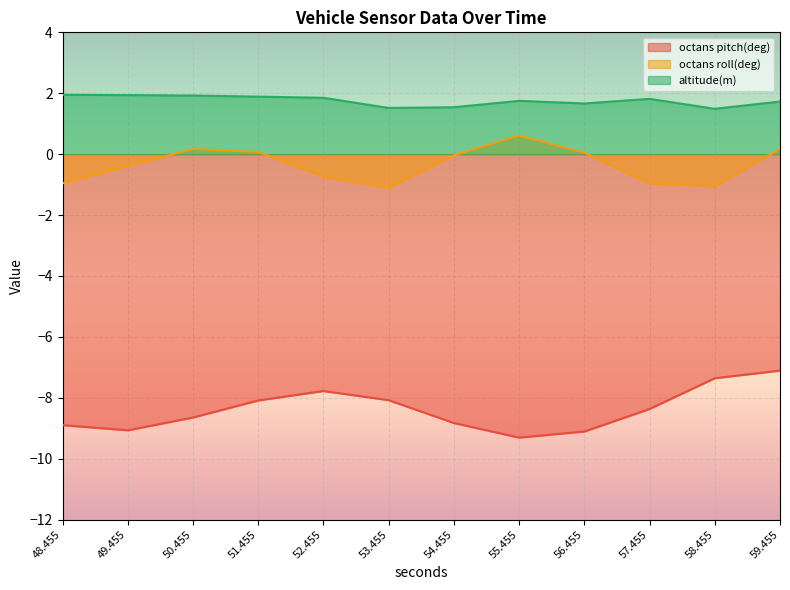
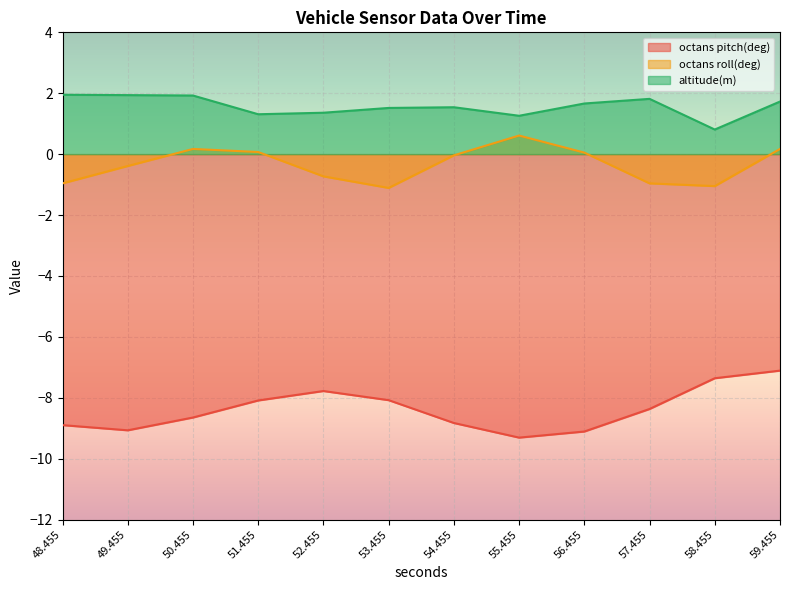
altitude(m), 51.455: 1.9 -> 1.3
altitude(m), 52.455: 1.9 -> 1.4
altitude(m), 55.455: 1.8 -> 1.3
altitude(m), 58.455: 1.5 -> 0.8
